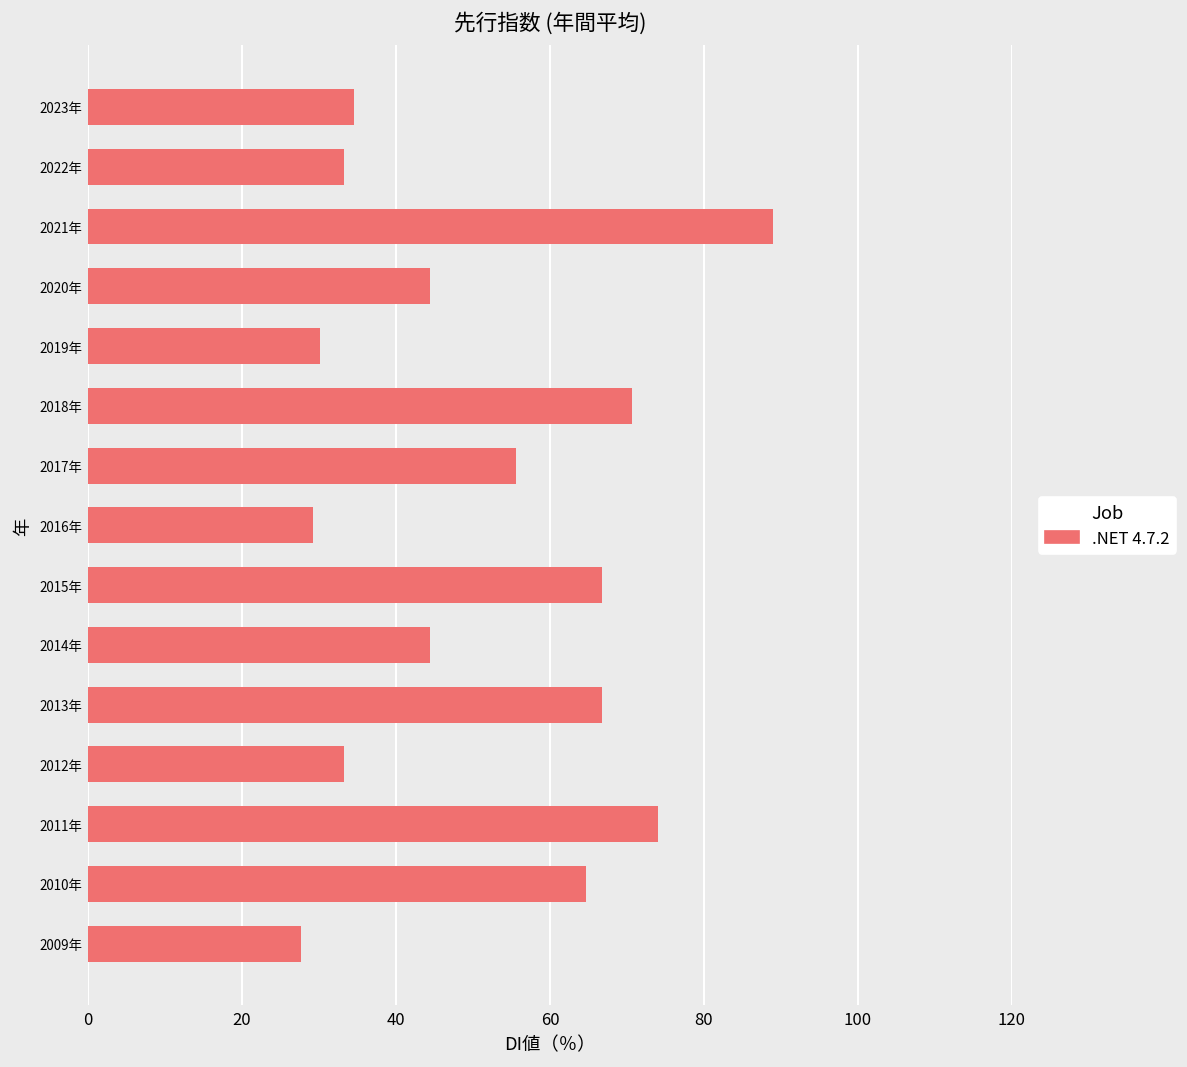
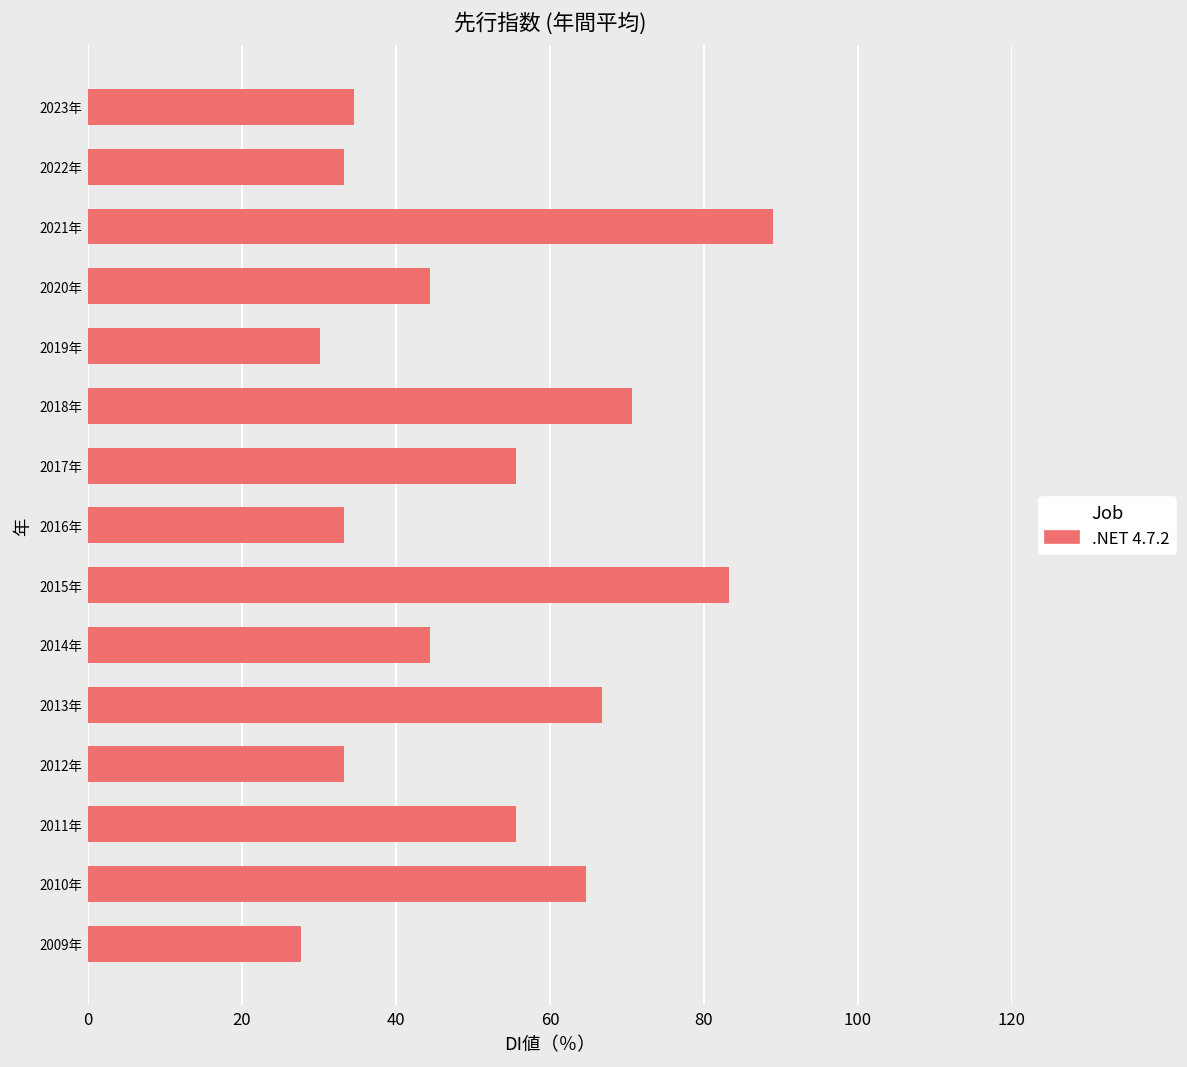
2016年: 29 -> 33
2015年: 67 -> 83
2011年: 74 -> 56
